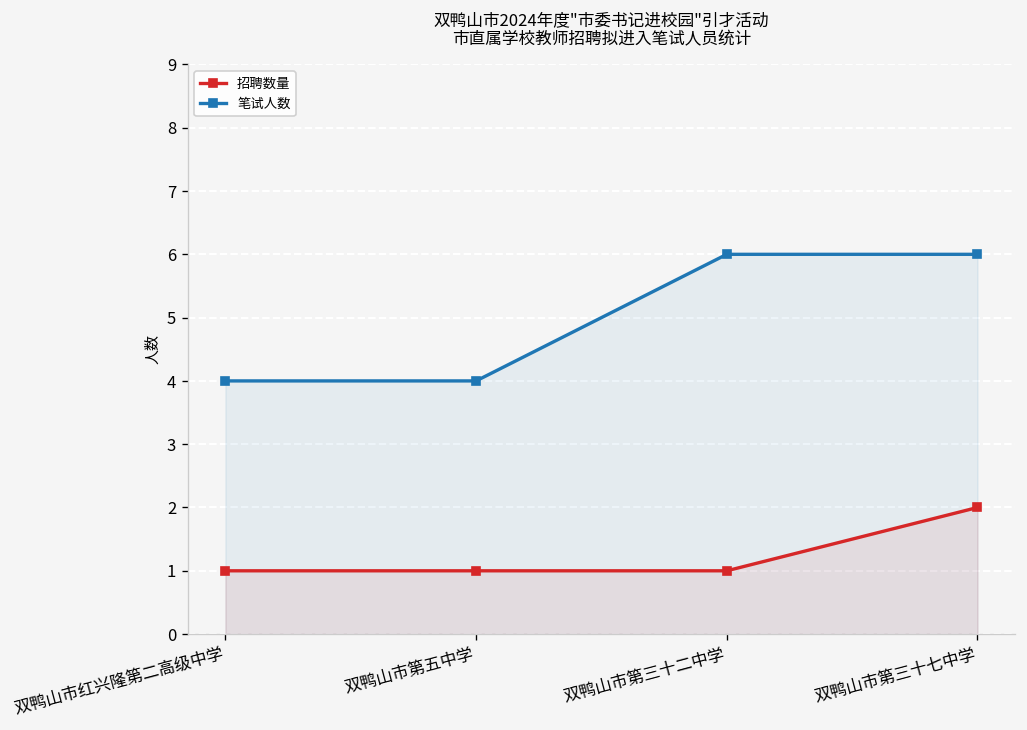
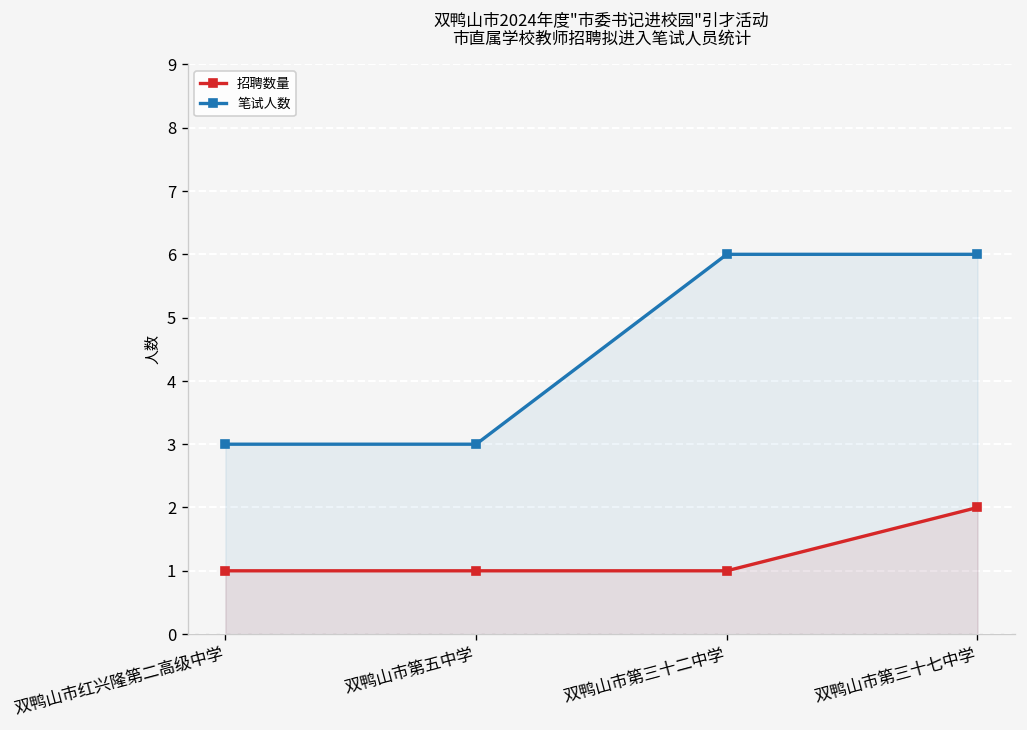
笔试人数, 双鸭山市红兴隆第二高级中学: 4 -> 3
笔试人数, 双鸭山市第五中学: 4 -> 3
